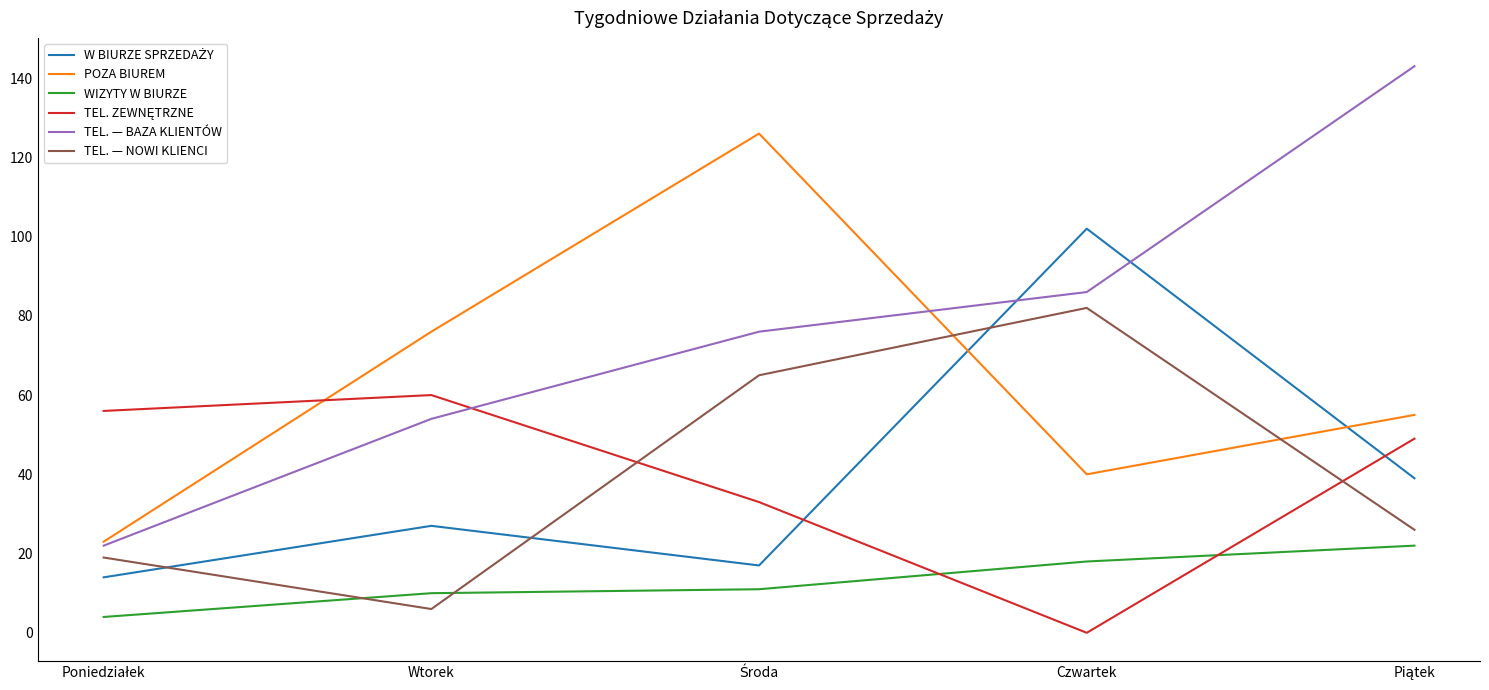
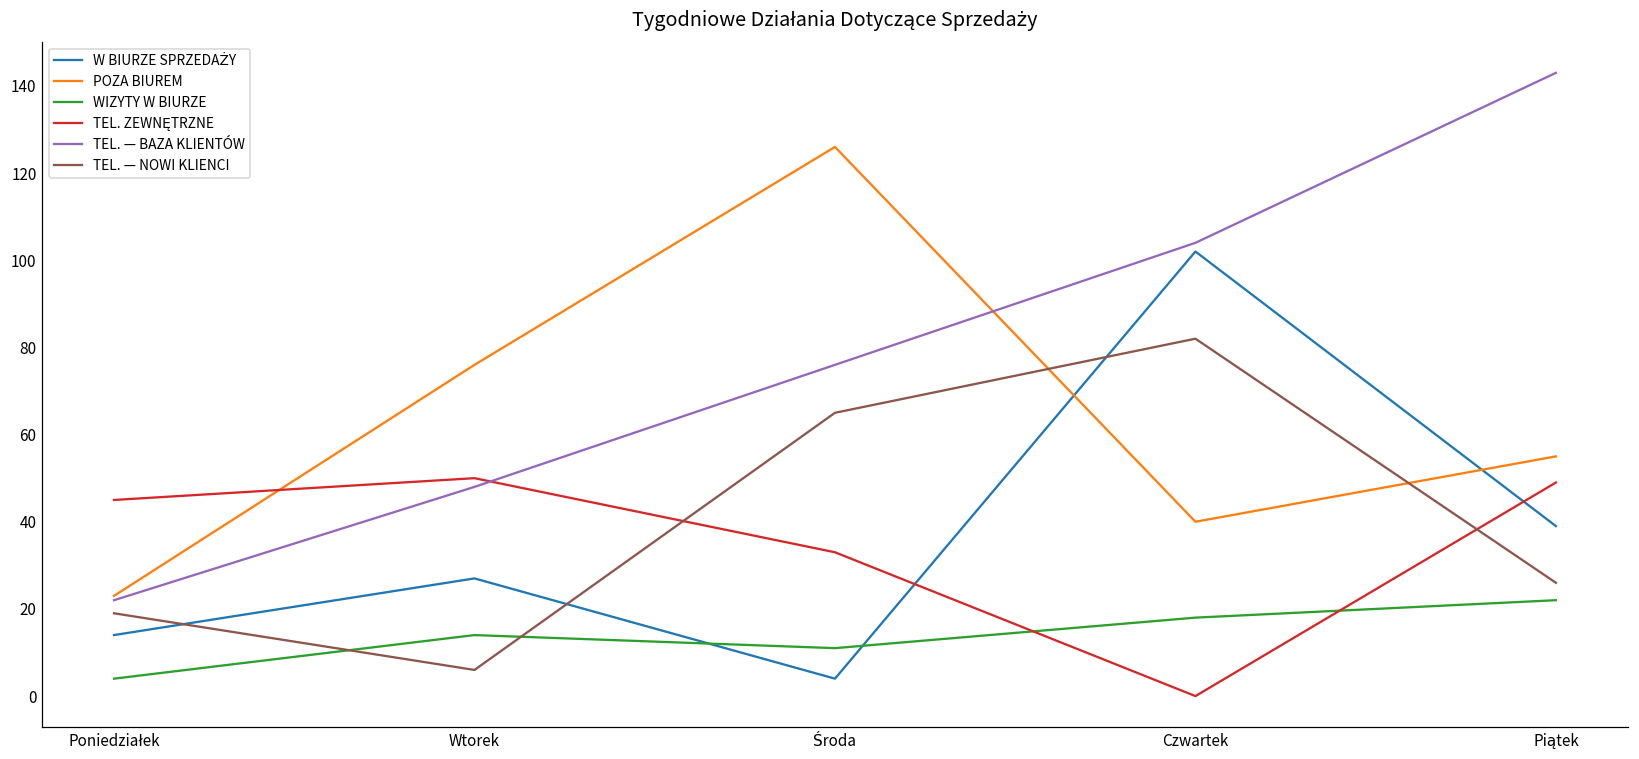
TEL. ZEWNĘTRZNE, Poniedziałek: 56 -> 45
WIZYTY W BIURZE, Wtorek: 10 -> 14
TEL. ZEWNĘTRZNE, Wtorek: 60 -> 50
TEL. — BAZA KLIENTÓW, Wtorek: 54 -> 48
W BIURZE SPRZEDAŻY, Środa: 17 -> 4
TEL. — BAZA KLIENTÓW, Czwartek: 86 -> 104
